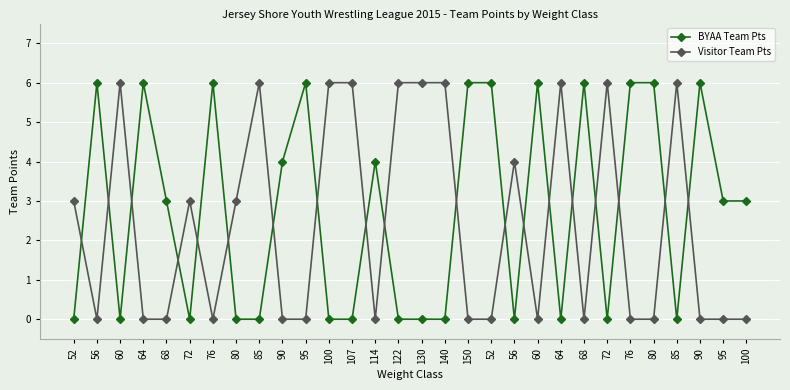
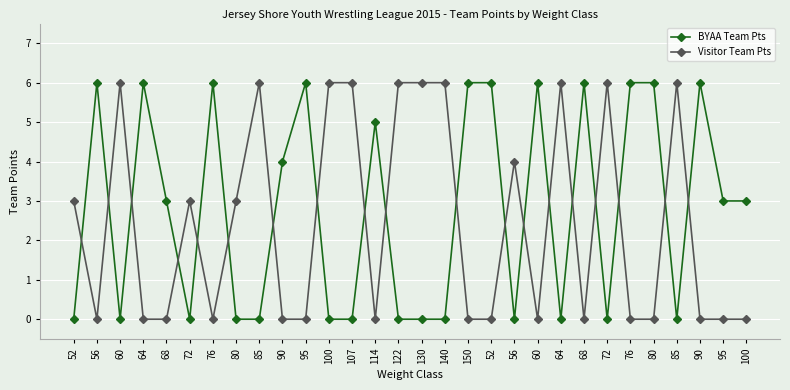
BYAA Team Pts, 114: 4 -> 5
